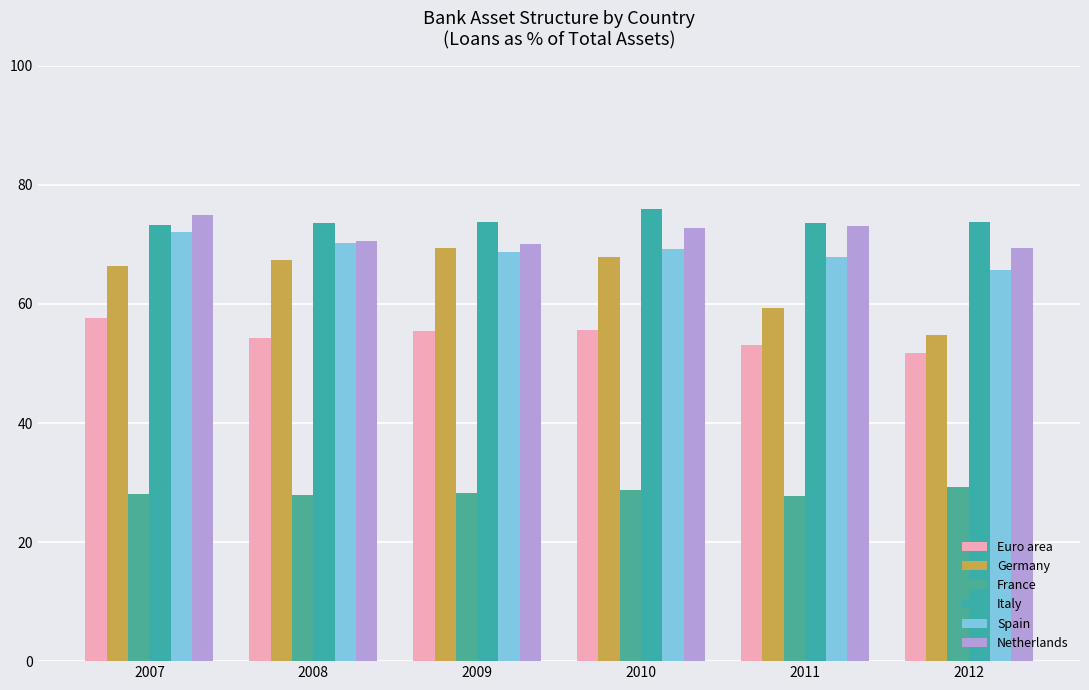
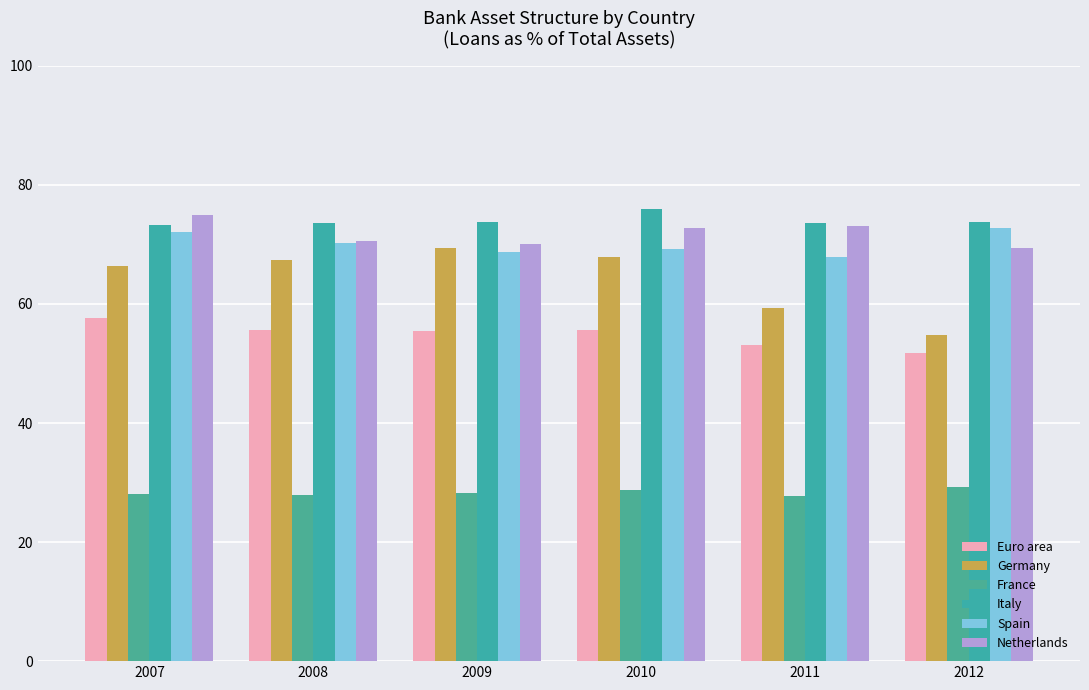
Euro area, 2008: 54 -> 56
Spain, 2012: 66 -> 73
